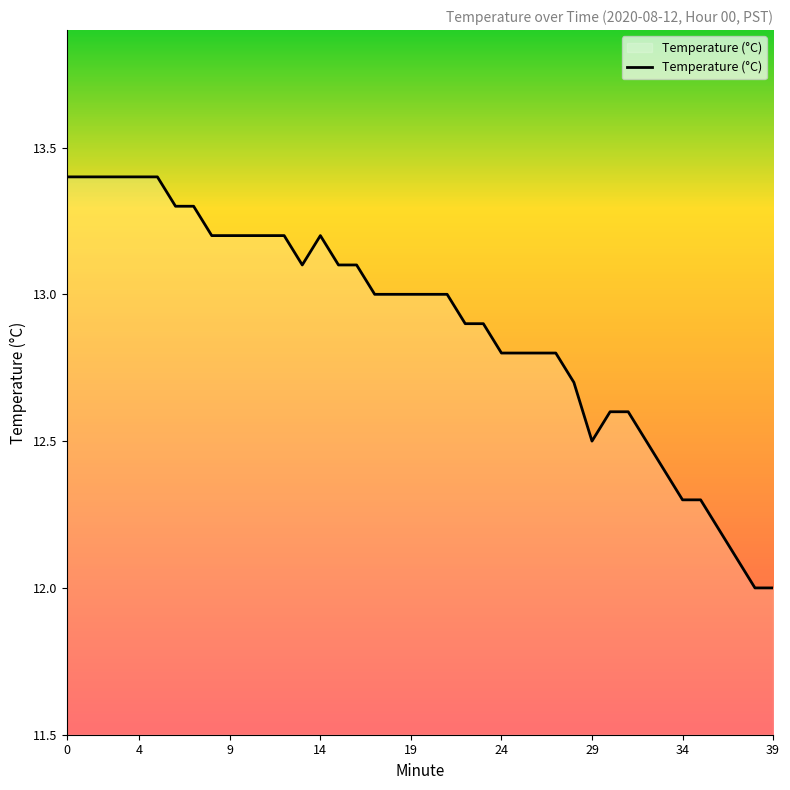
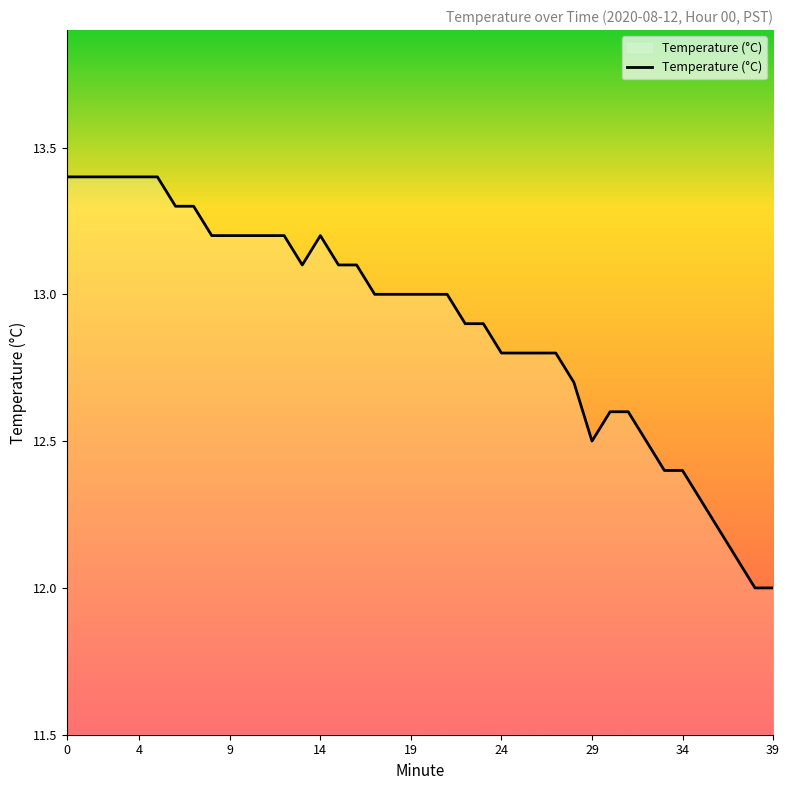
34: 12.3 -> 12.4
